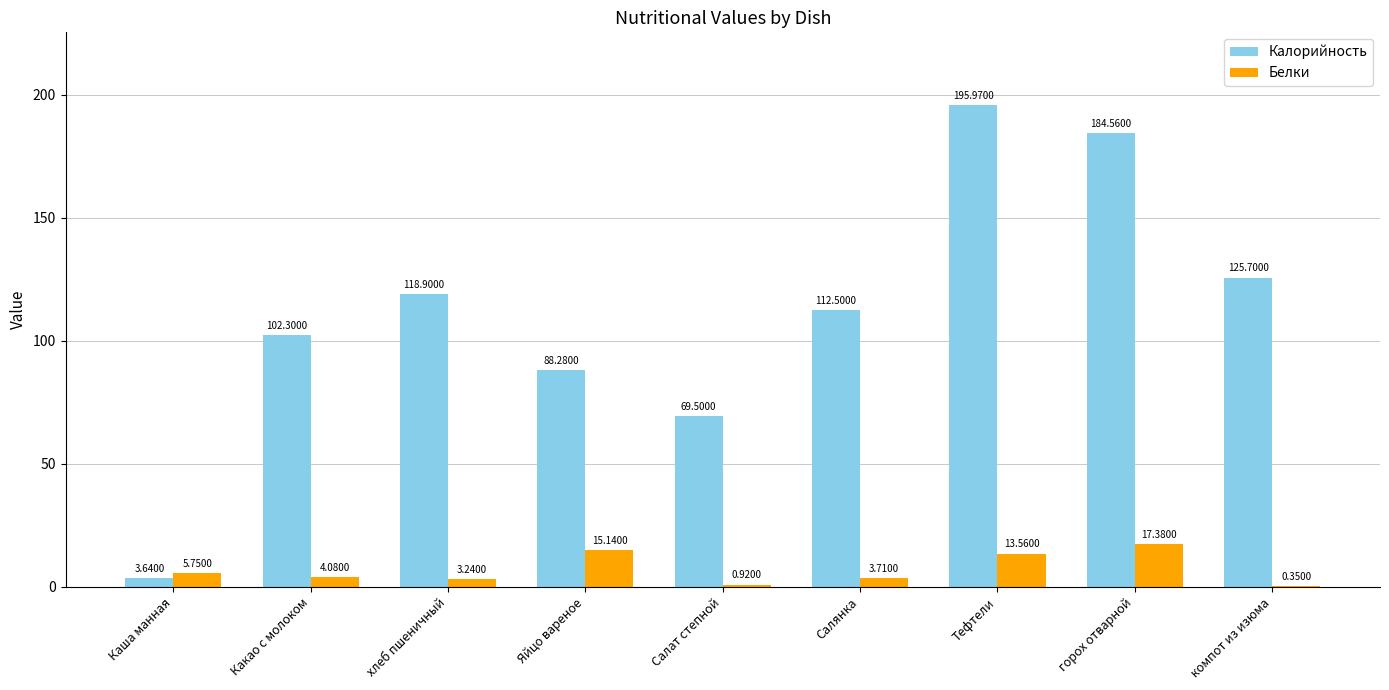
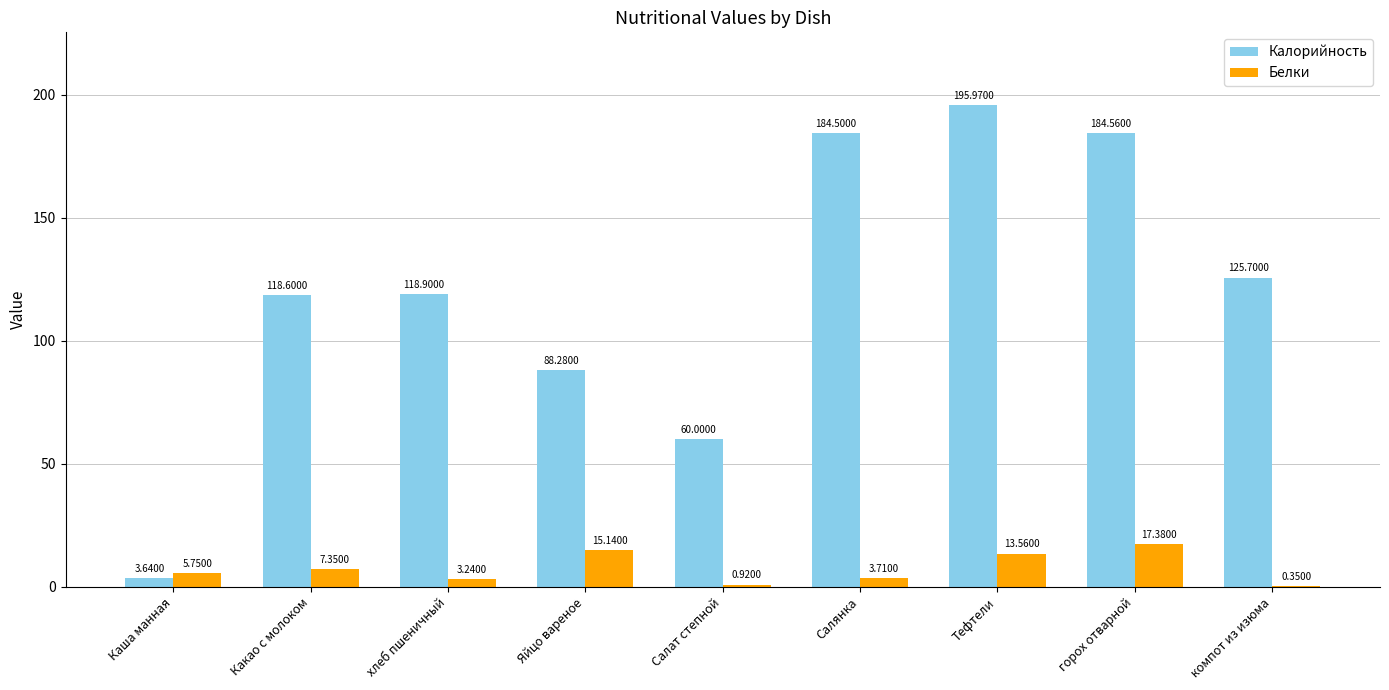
Калорийность, Какао с молоком: 102.3000 -> 118.6000
Белки, Какао с молоком: 4.0800 -> 7.3500
Калорийность, Салат степной: 69.5000 -> 60.0000
Калорийность, Салянка: 112.5000 -> 184.5000
